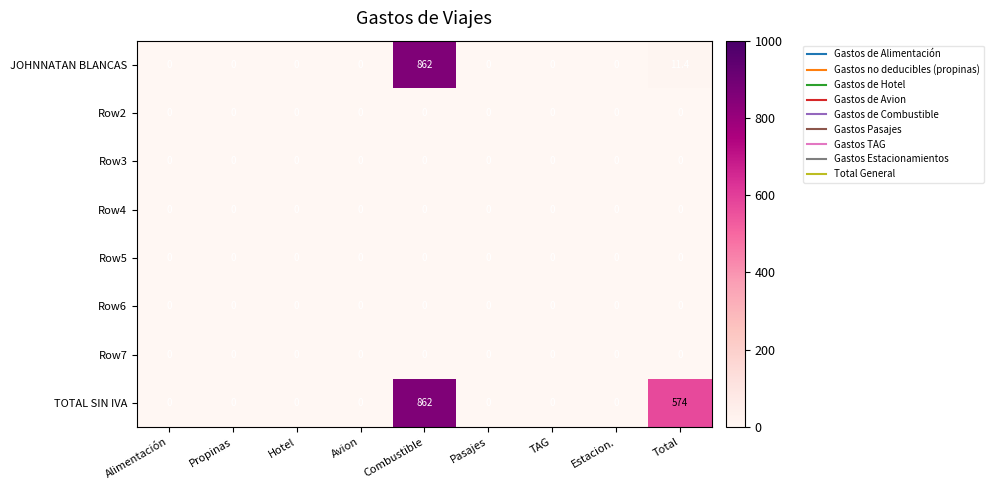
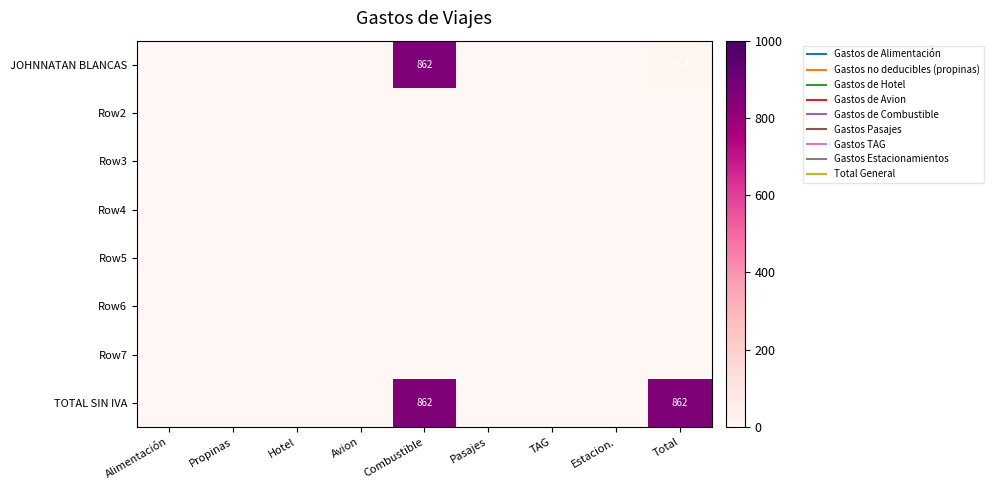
TOTAL SIN IVA, Total: 574 -> 862
